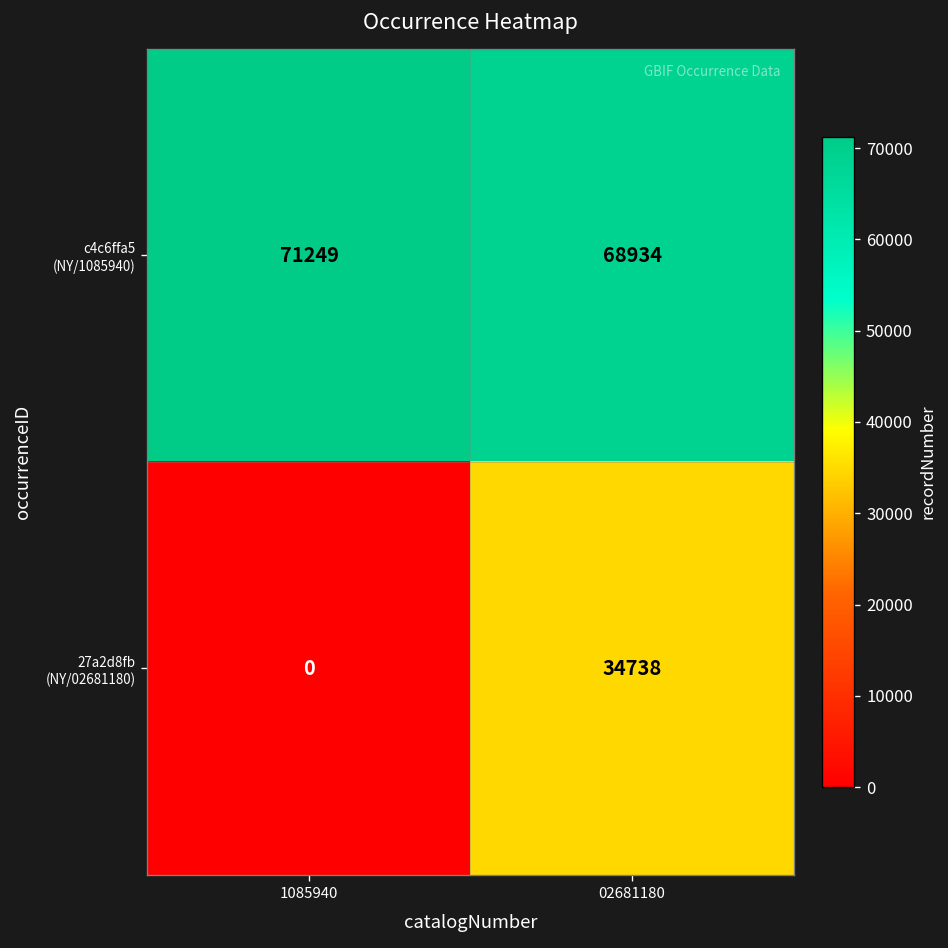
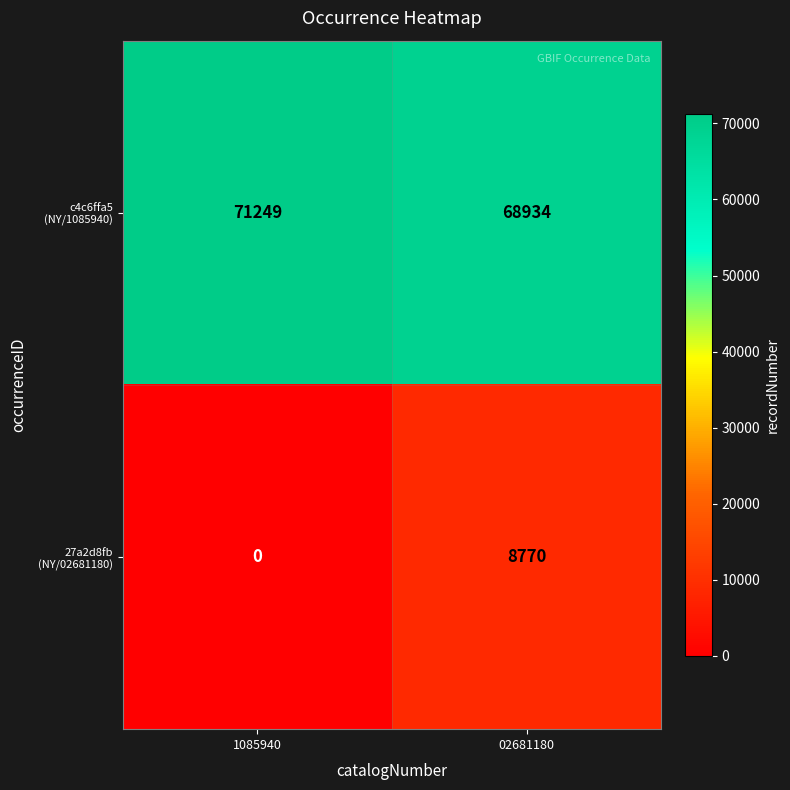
27a2d8fb (NY/02681180), 02681180: 34738 -> 8770
